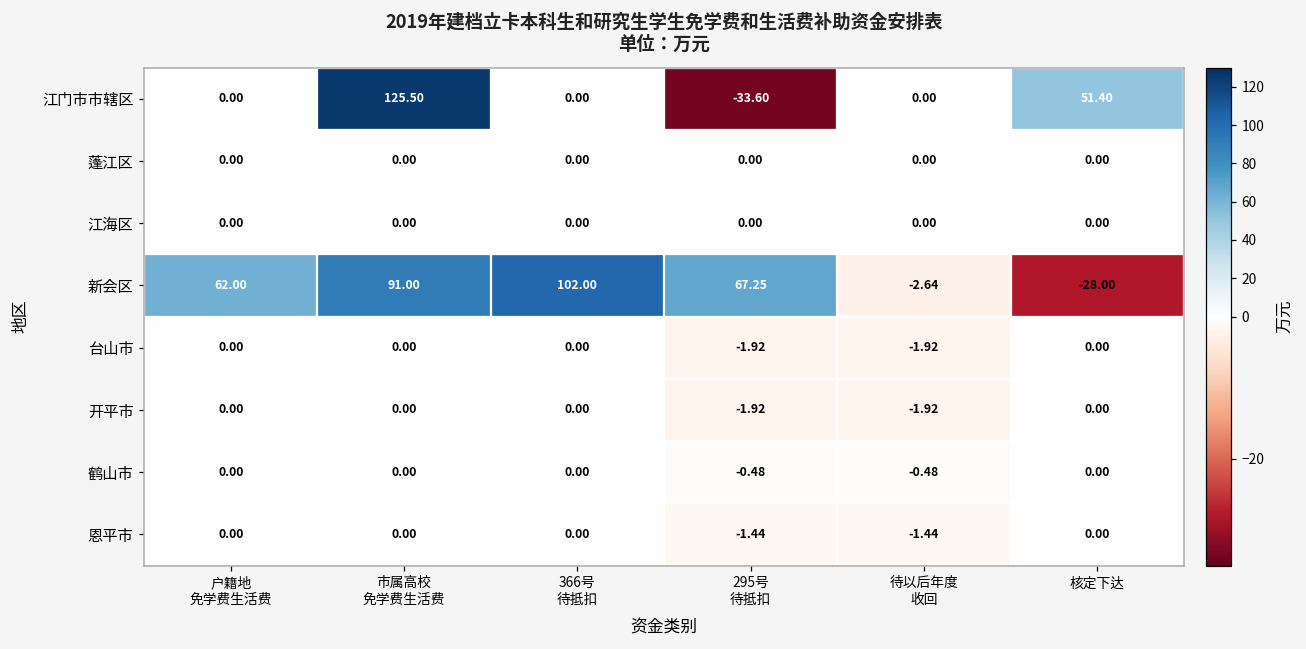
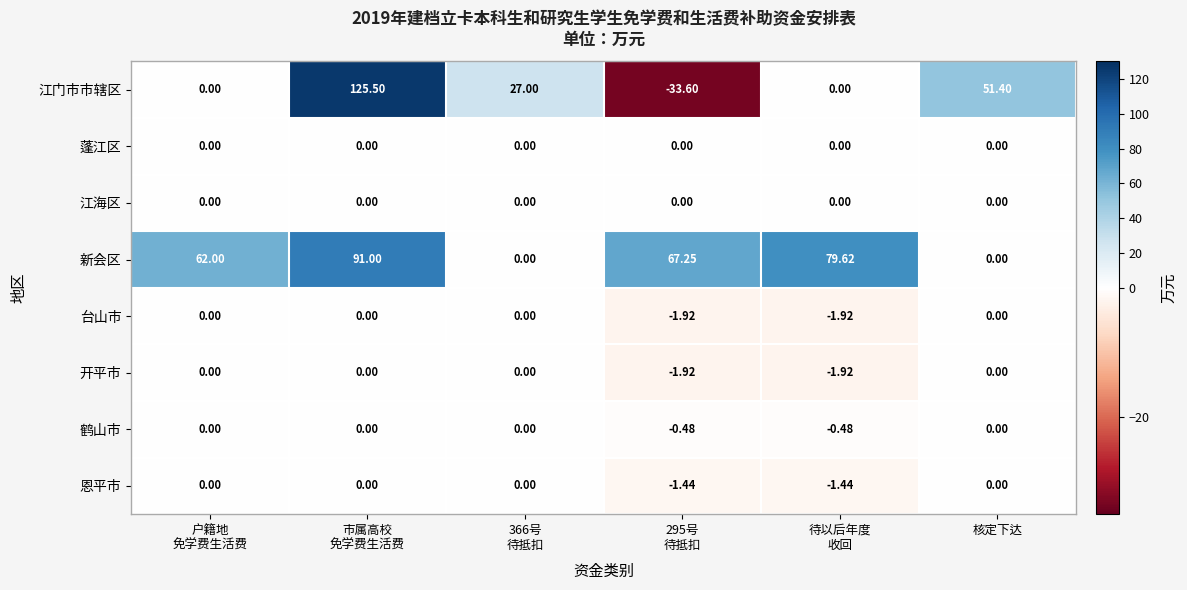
江门市市辖区, 366号 待抵扣: 0.00 -> 27.00
新会区, 366号 待抵扣: 102.00 -> 0.00
新会区, 待以后年度 收回: -2.64 -> 79.62
新会区, 核定下达: -28.00 -> 0.00
